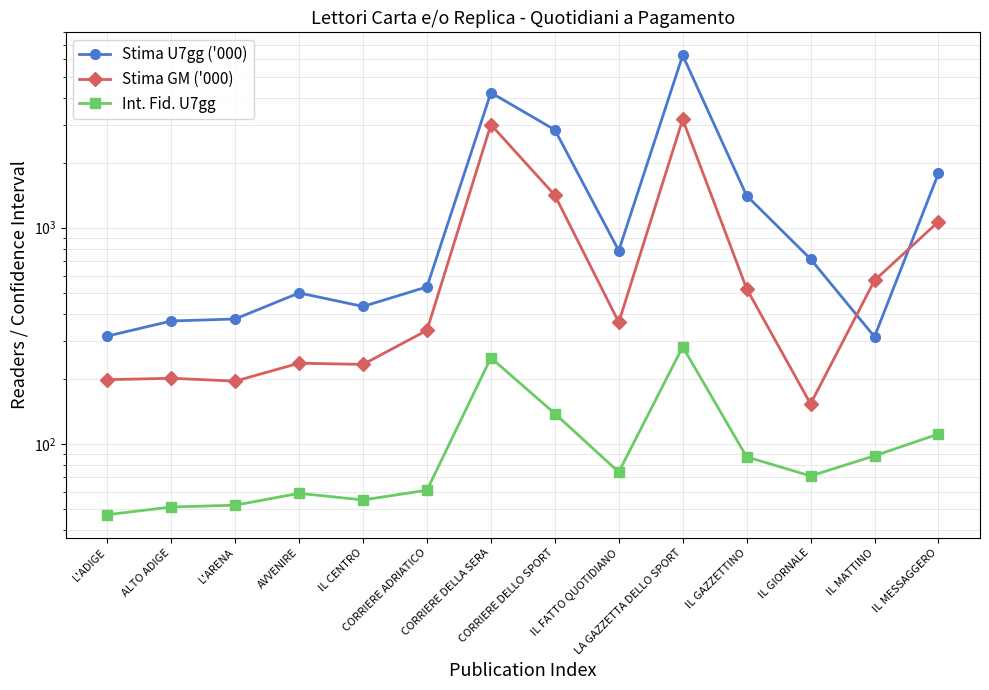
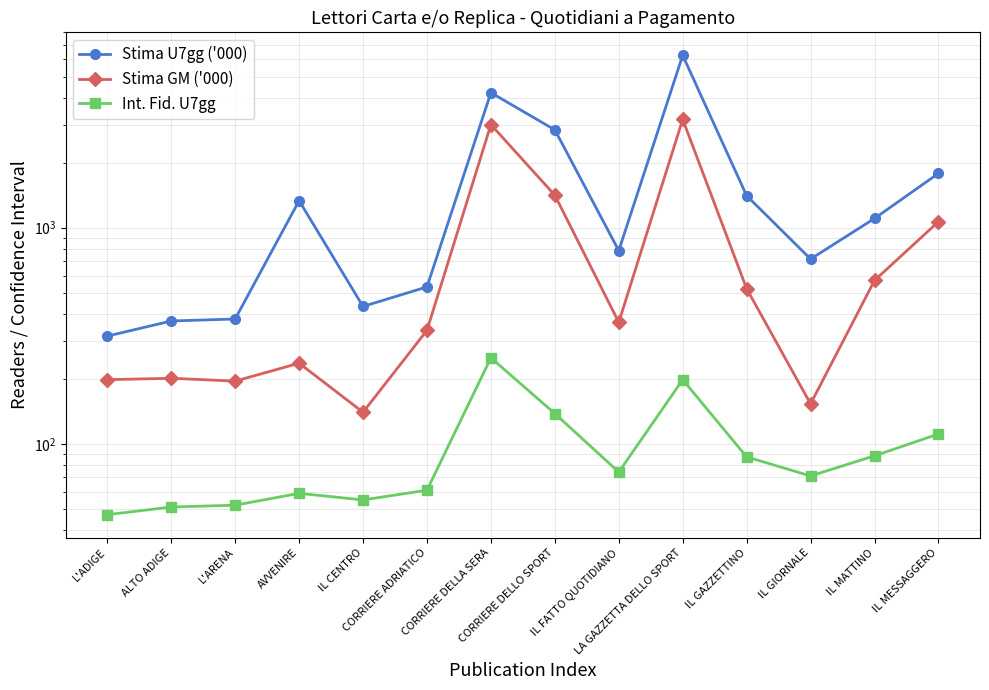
Stima U7gg ('000), AVVENIRE: 500 -> 1300
Stima GM ('000), IL CENTRO: 230 -> 140
Int. Fid. U7gg, LA GAZZETTA DELLO SPORT: 280 -> 200
Stima U7gg ('000), IL MATTINO: 310 -> 1100
